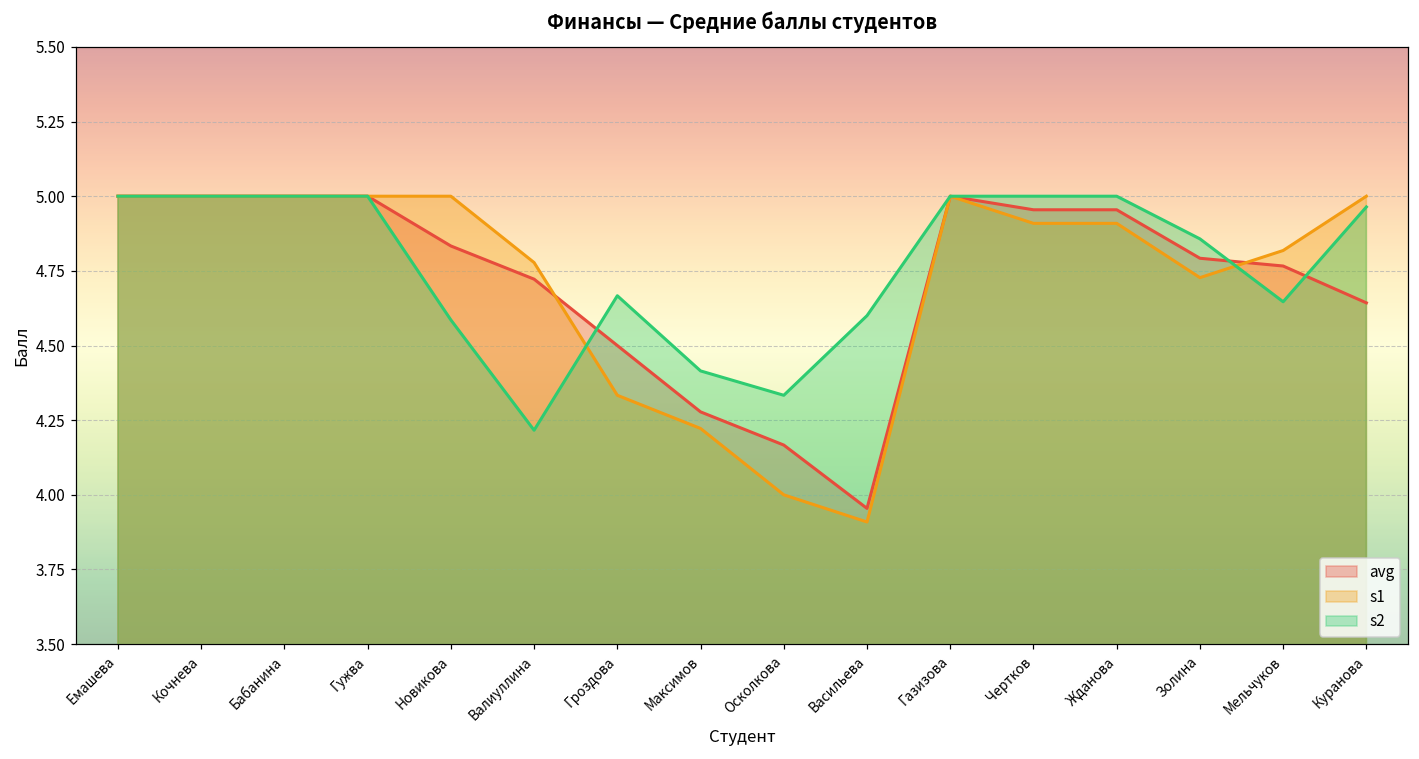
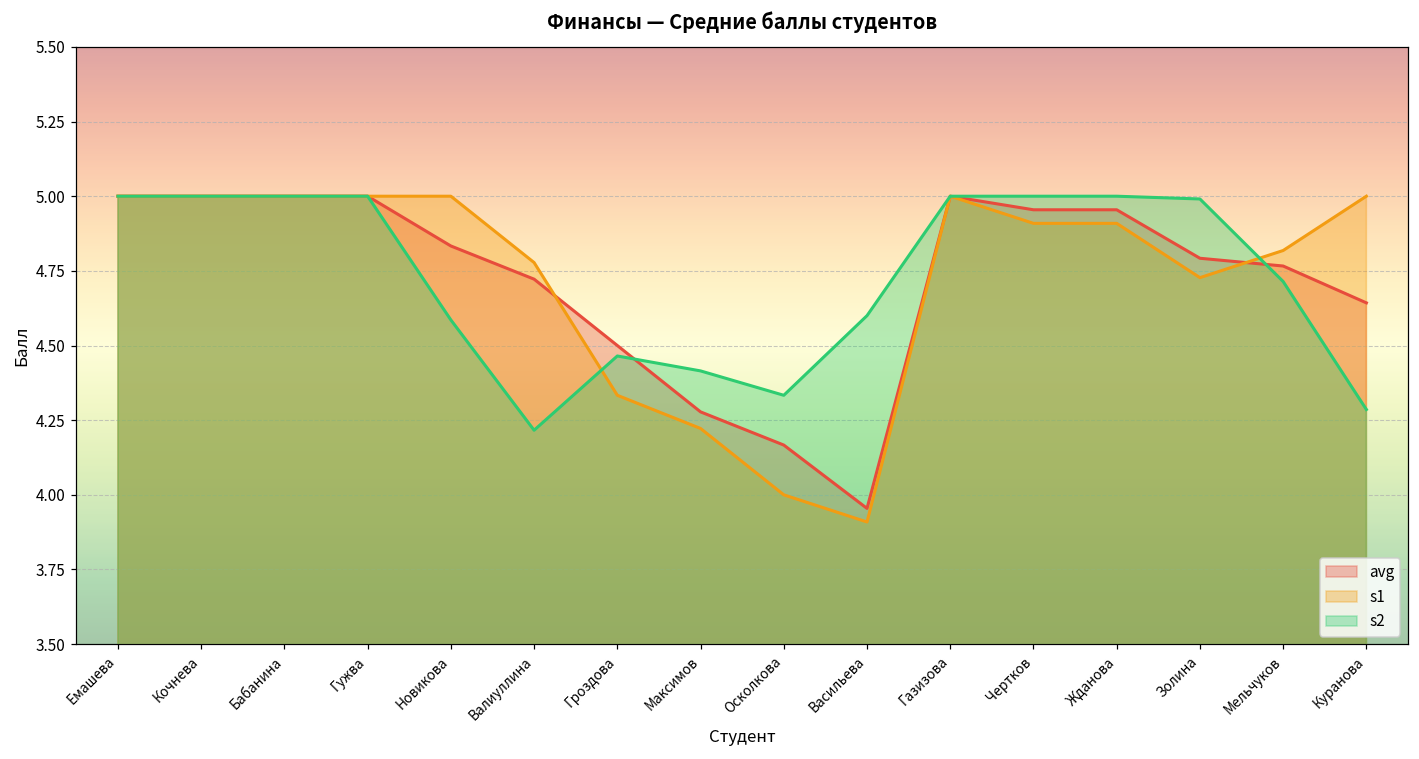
s2, Гроздова: 4.67 -> 4.46
s2, Золина: 4.86 -> 4.99
s2, Мельчуков: 4.65 -> 4.71
s2, Куранова: 4.96 -> 4.29
